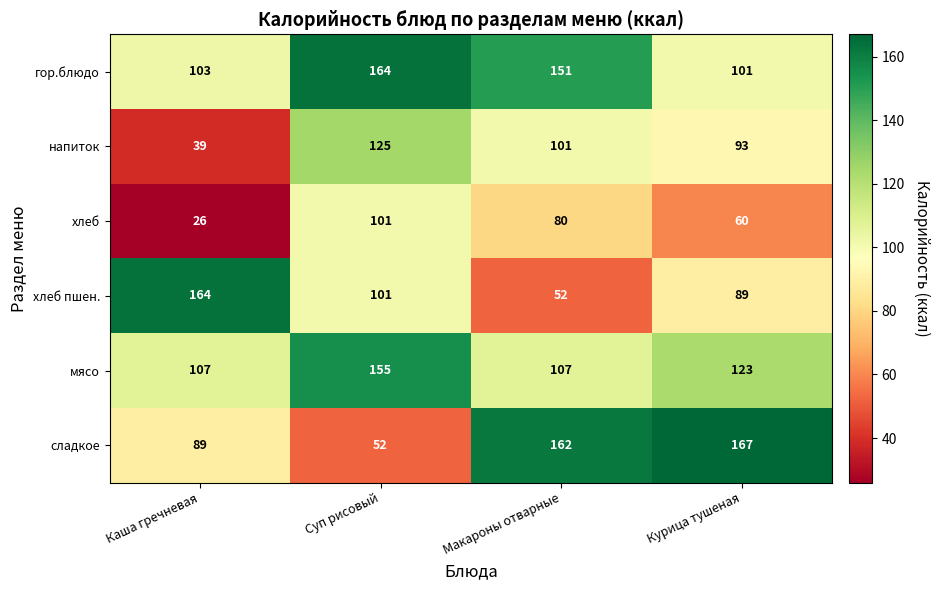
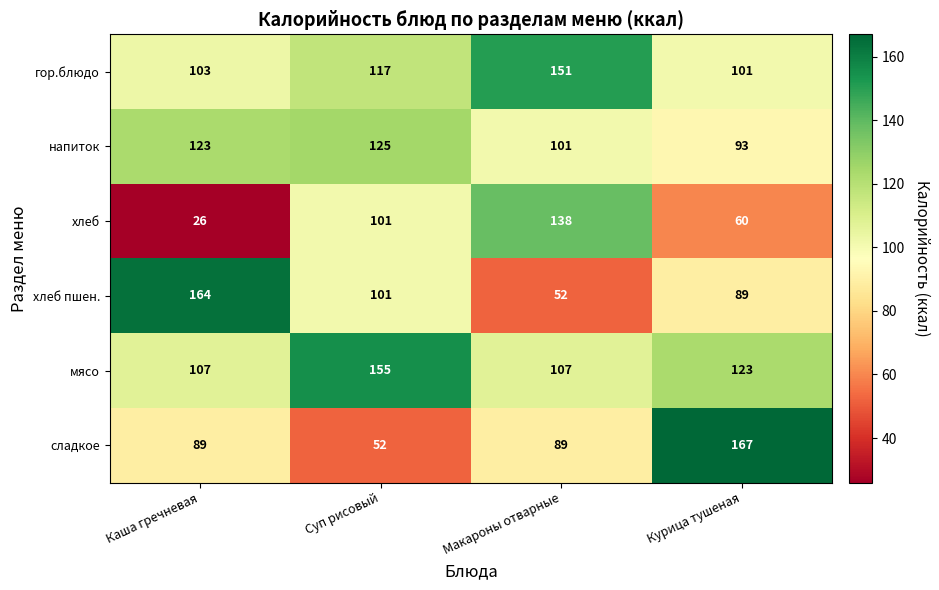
гор.блюдо, Суп рисовый: 164 -> 117
напиток, Каша гречневая: 39 -> 123
хлеб, Макароны отварные: 80 -> 138
сладкое, Макароны отварные: 162 -> 89
